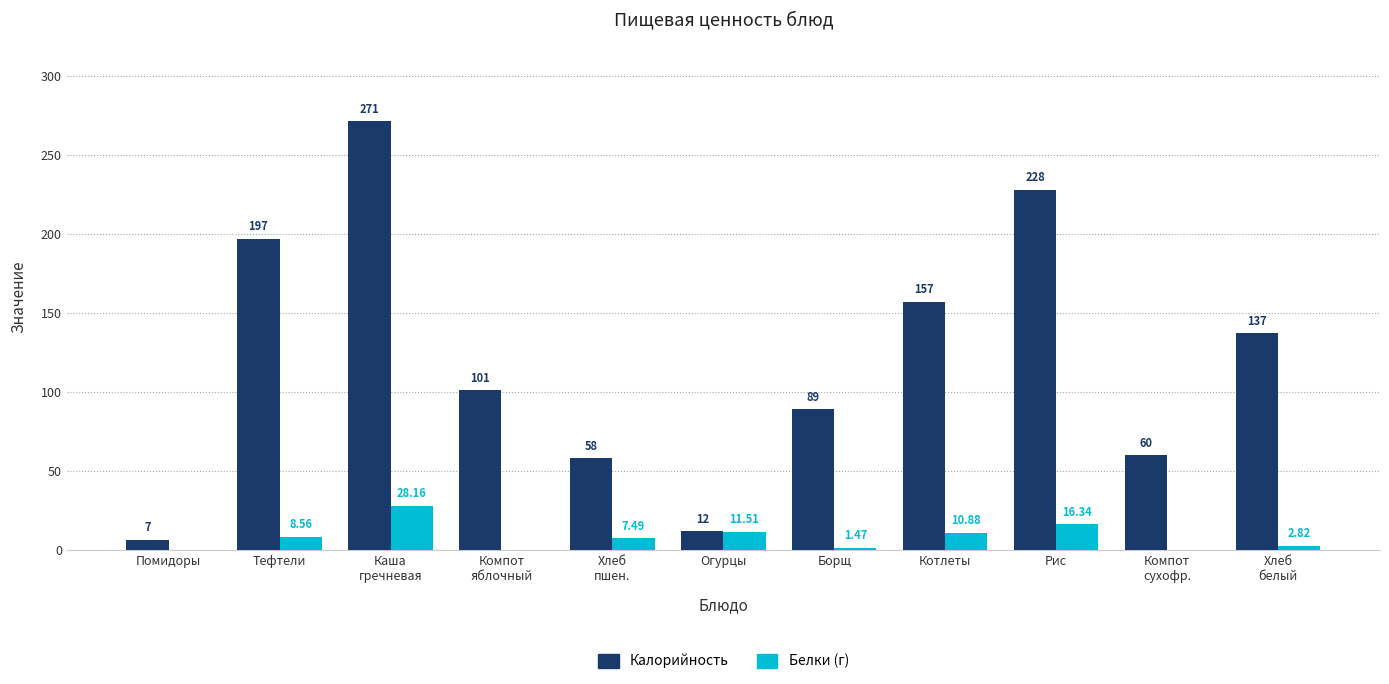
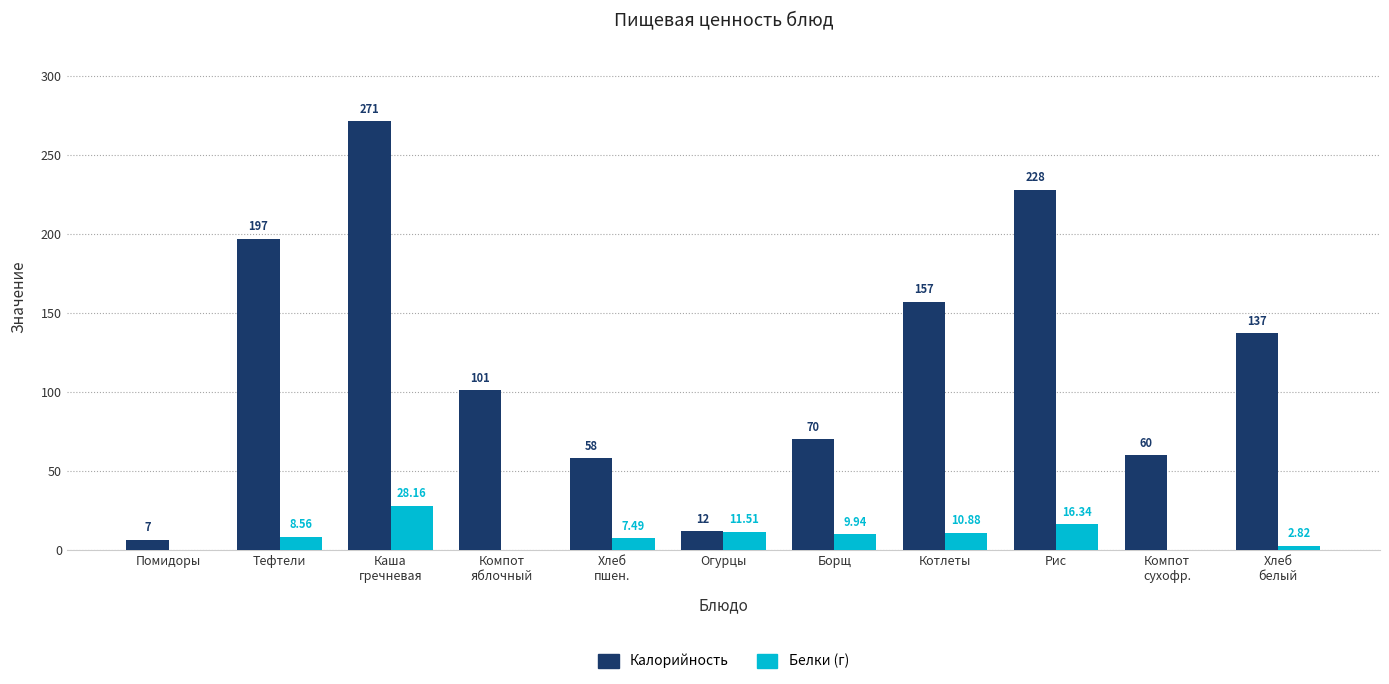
Калорийность, Борщ: 89 -> 70
Белки (г), Борщ: 1.47 -> 9.94
